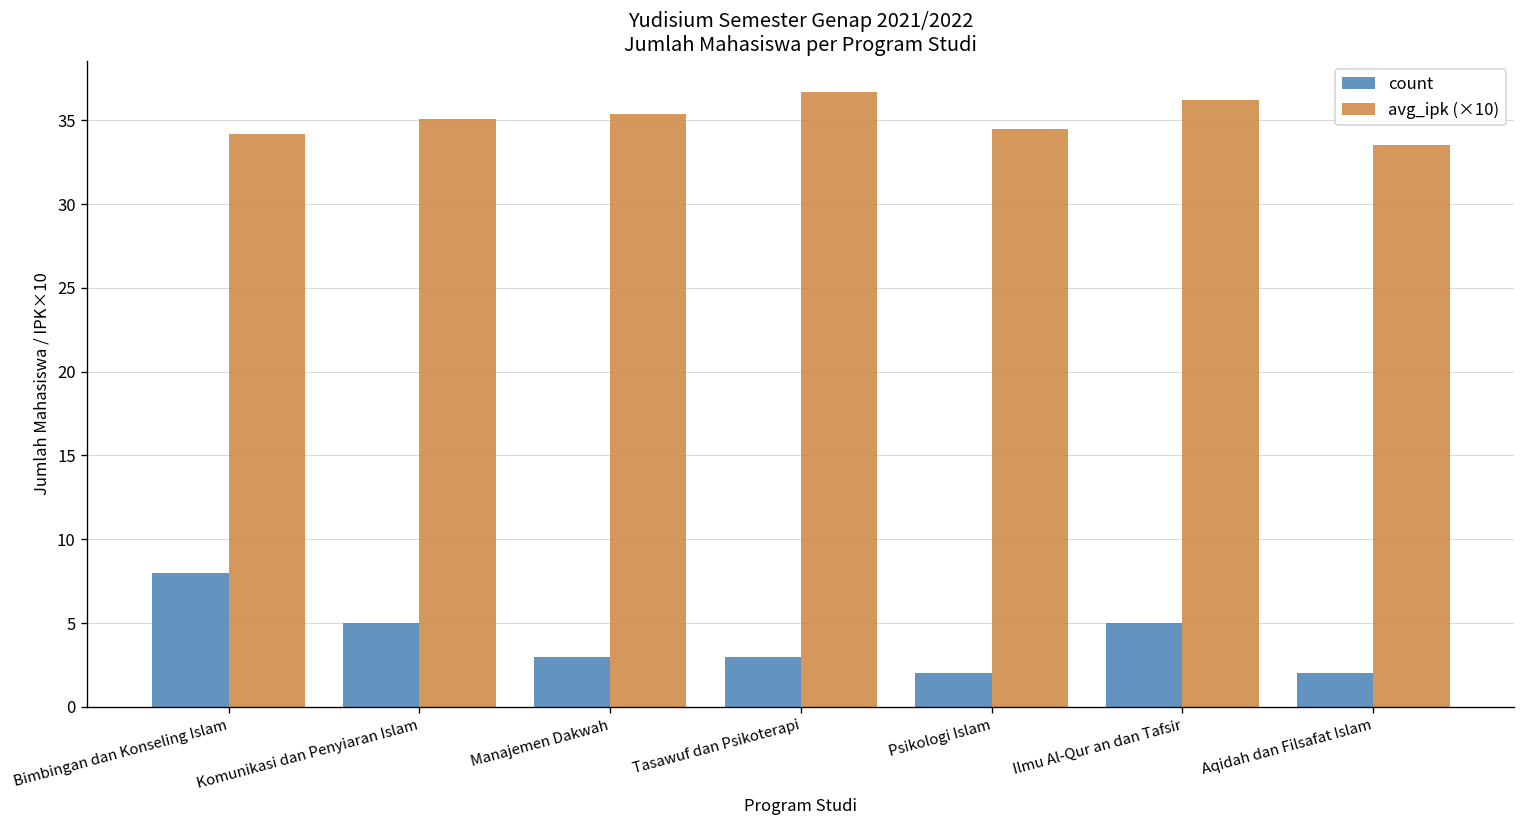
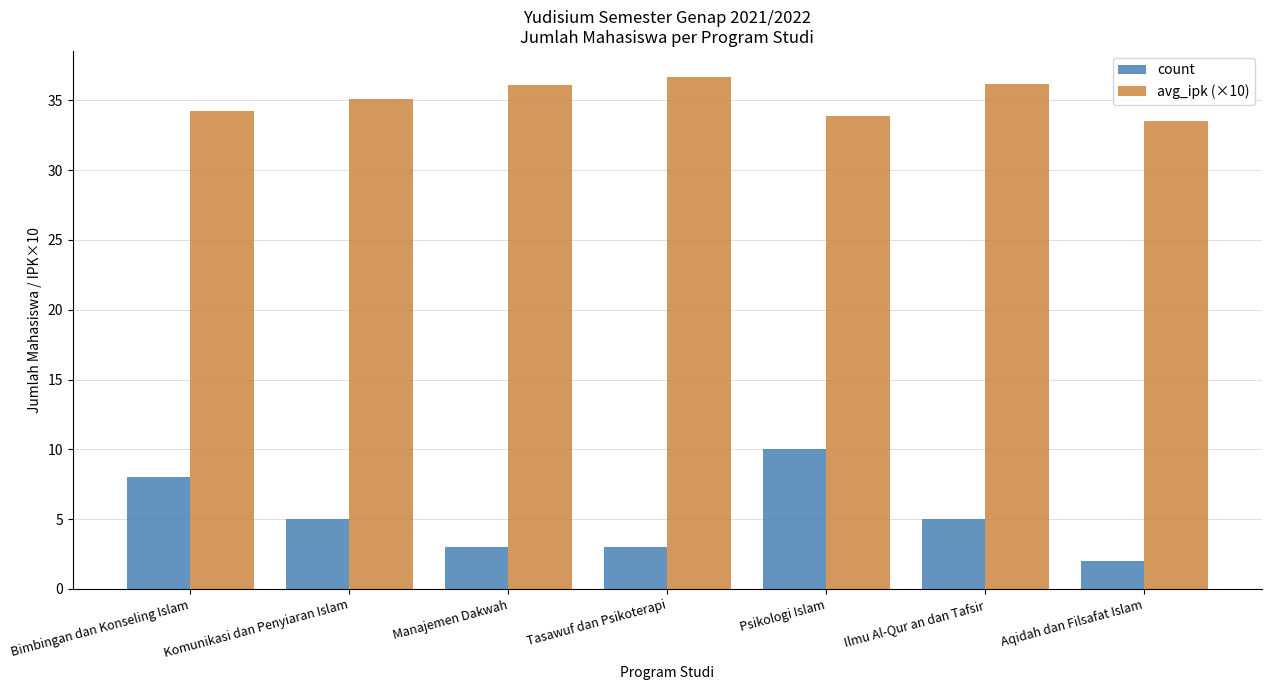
avg_ipk (×10), Manajemen Dakwah: 35.4 -> 36.1
count, Psikologi Islam: 2 -> 10
avg_ipk (×10), Psikologi Islam: 34.5 -> 33.9
